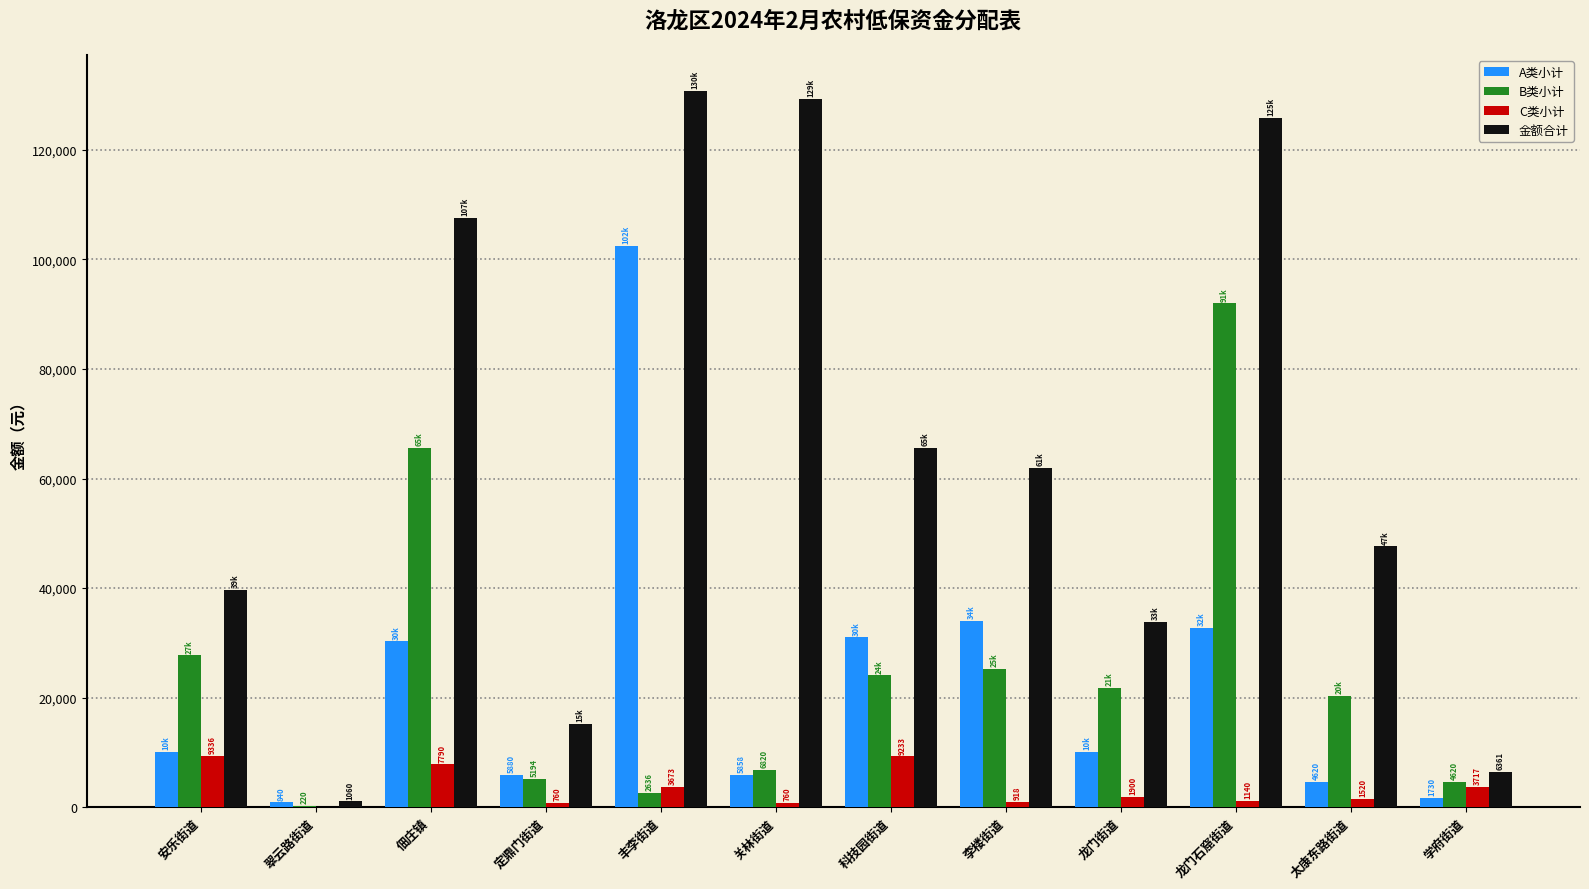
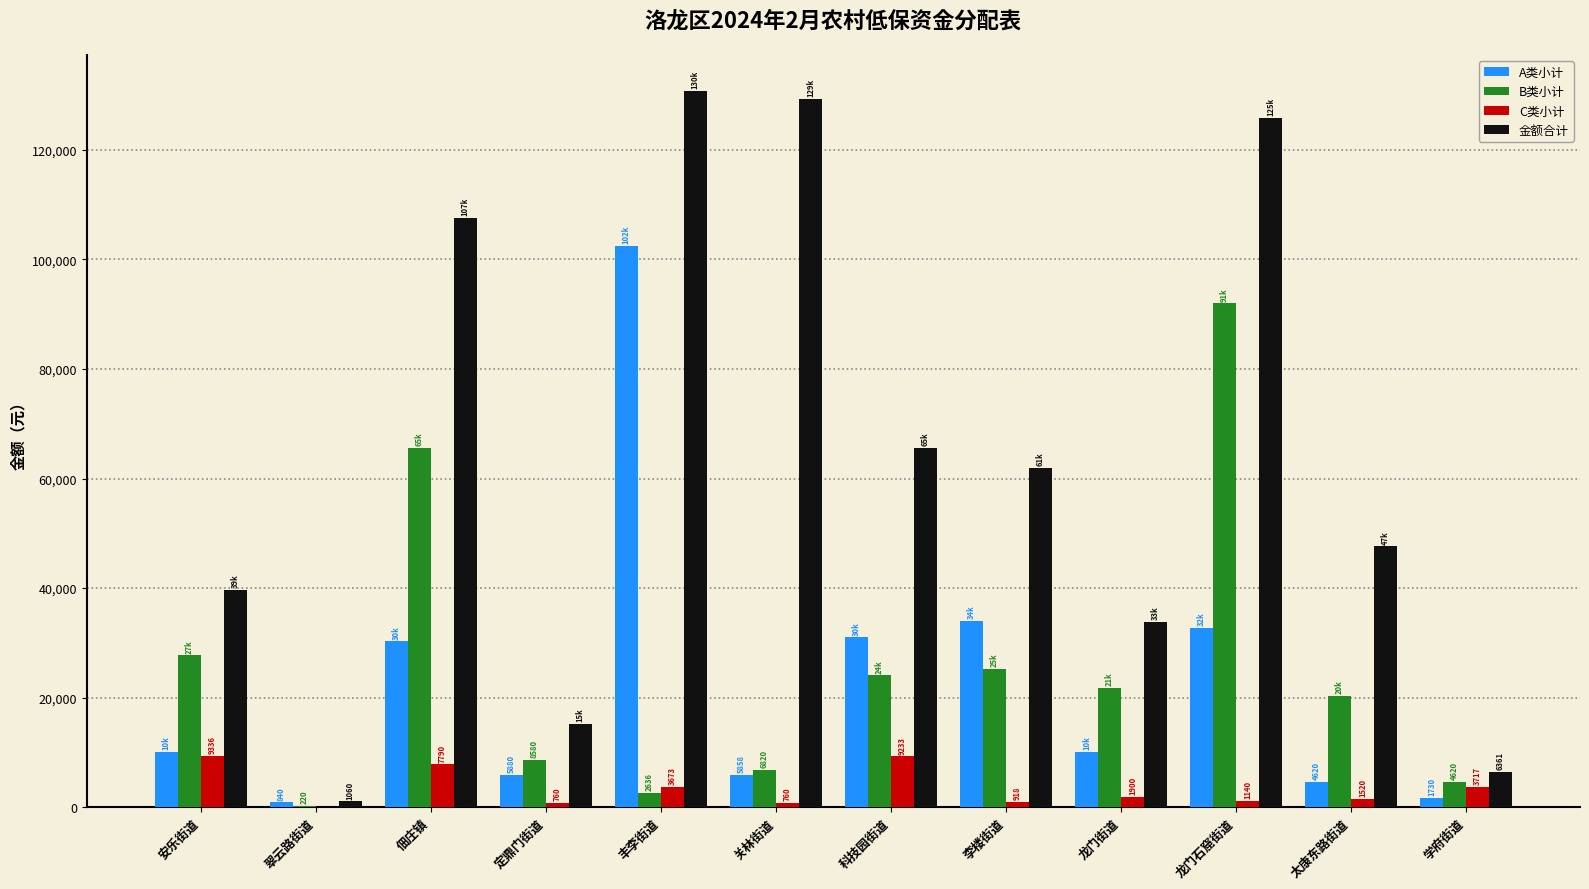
B类小计, 定鼎门街道: 5194 -> 8580
